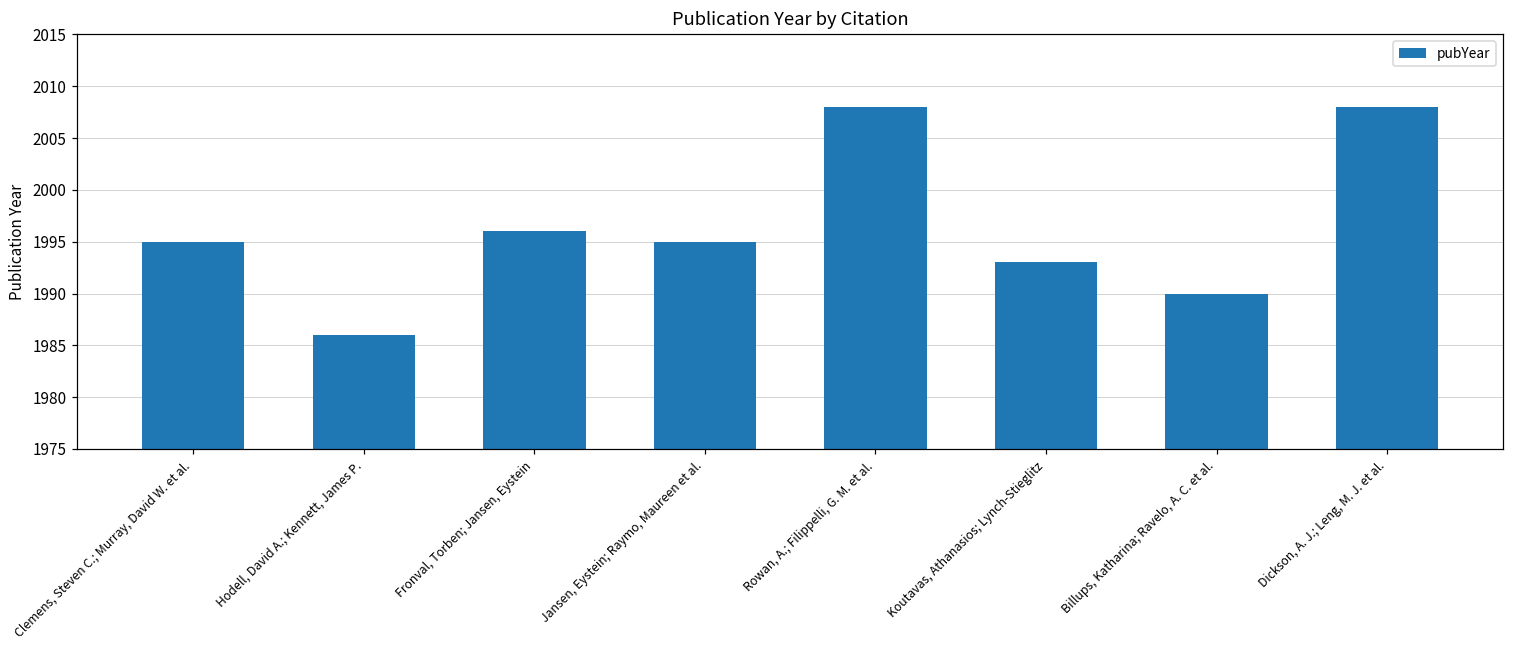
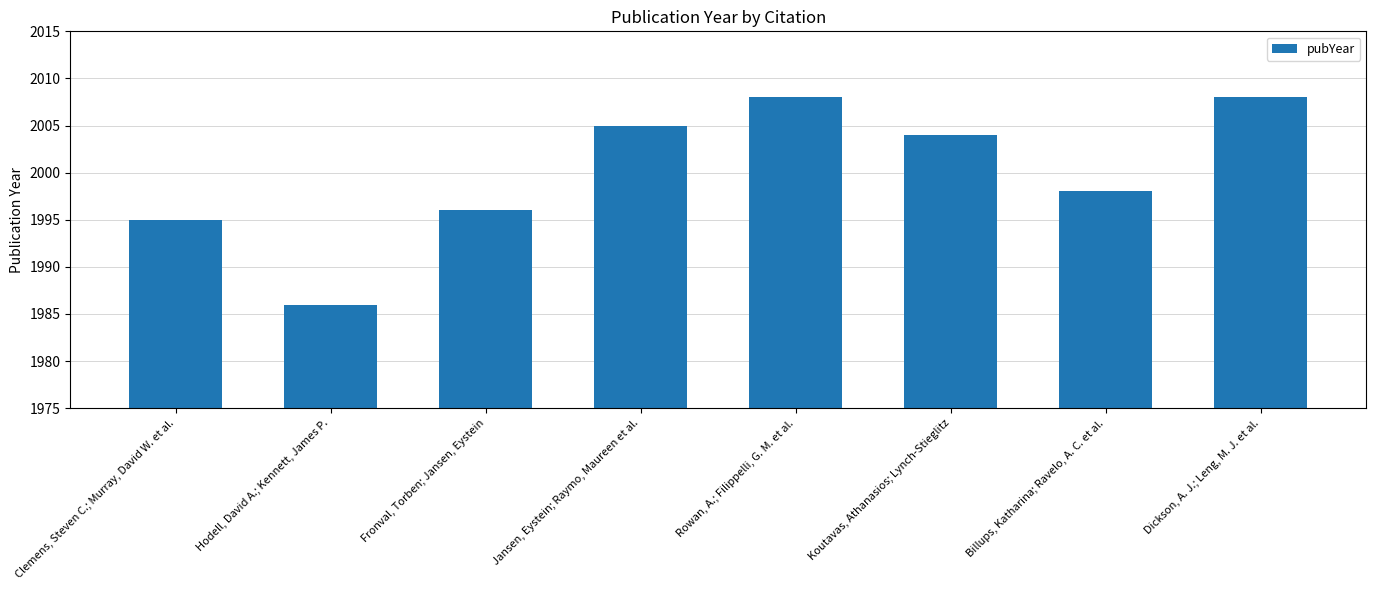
Jansen, Eystein; Raymo, Maureen et al.: 1995 -> 2005
Koutavas, Athanasios; Lynch-Stieglitz: 1993 -> 2004
Billups, Katharina; Ravelo, A. C. et al.: 1990 -> 1998
